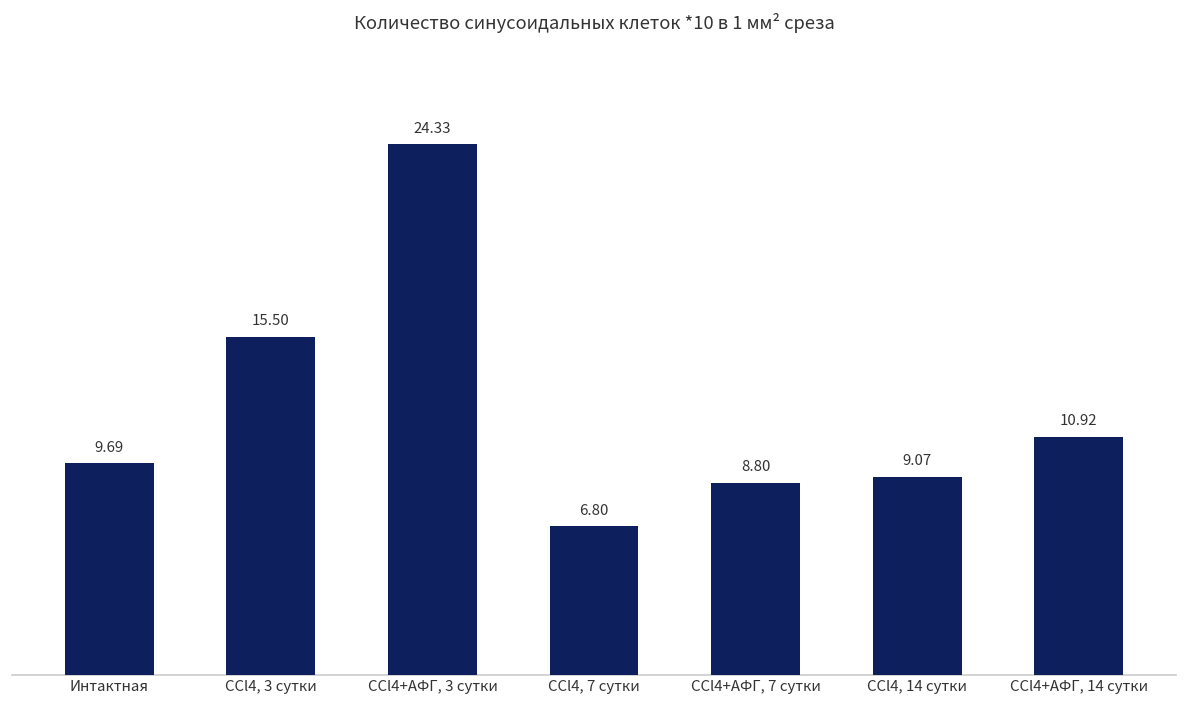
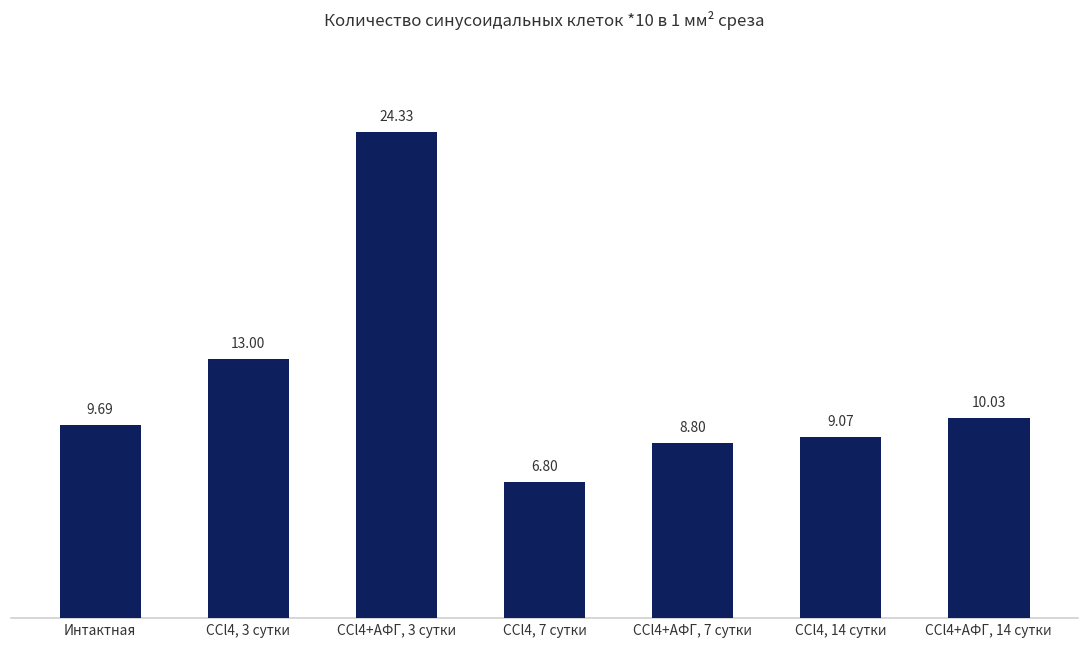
CCl4, 3 сутки: 15.50 -> 13.00
CCl4+АФГ, 14 сутки: 10.92 -> 10.03
